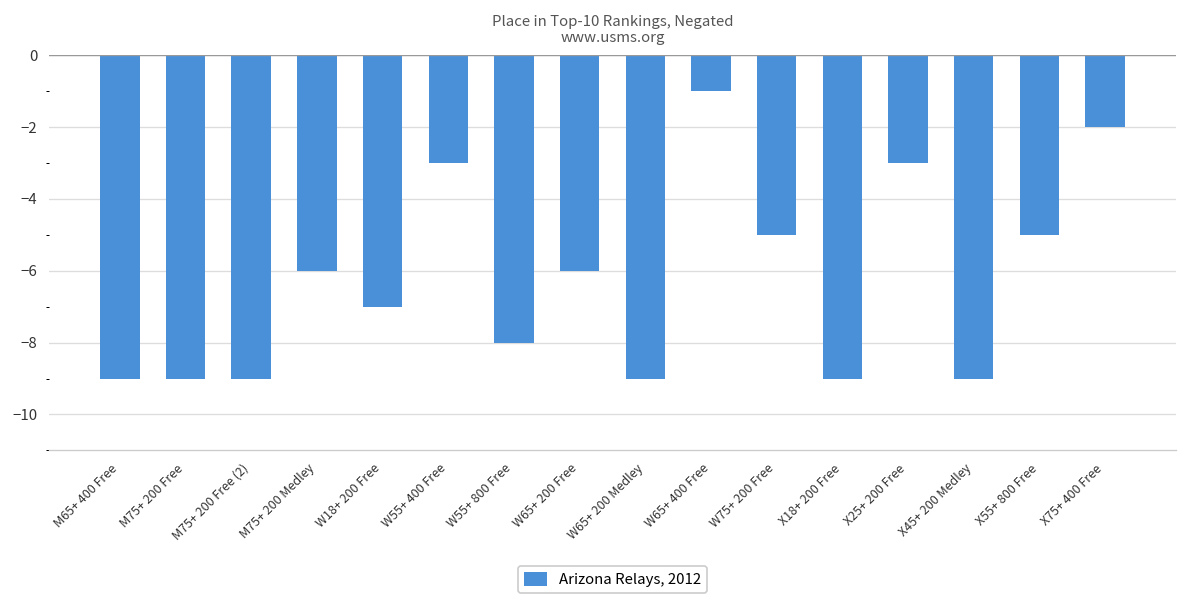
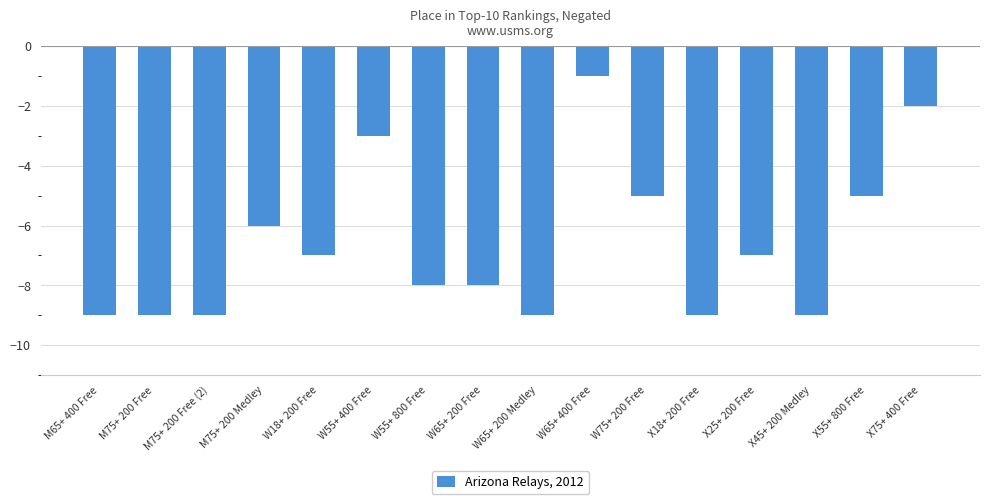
W65+ 200 Free: -6.0 -> -8.0
X25+ 200 Free: -3.0 -> -7.0
